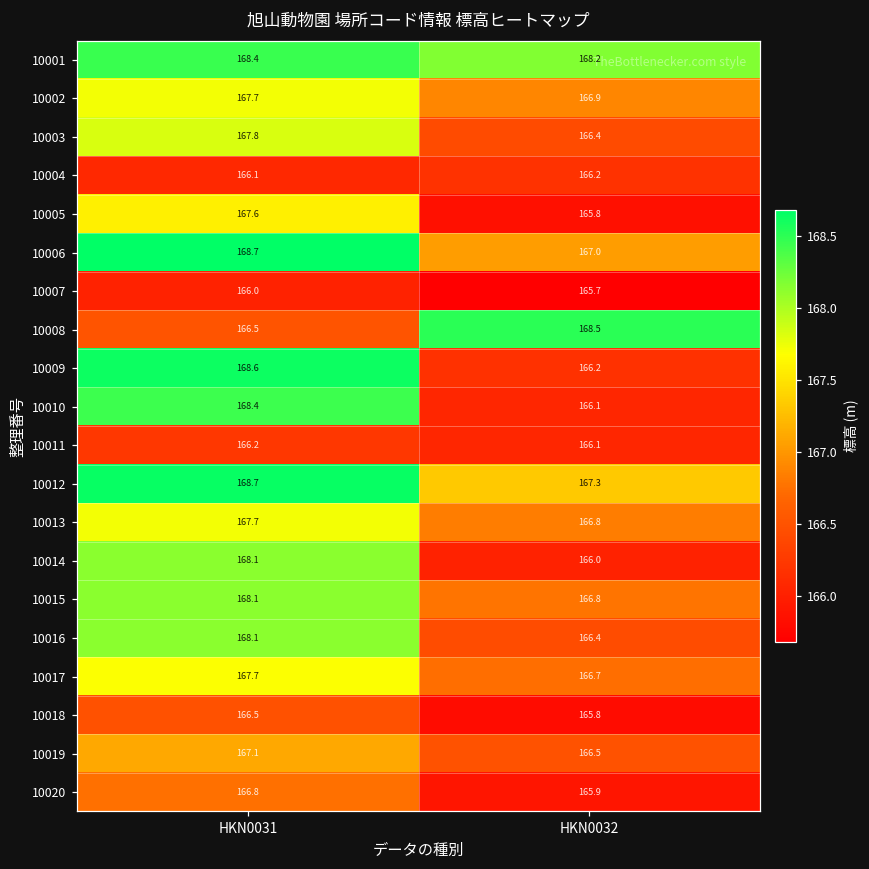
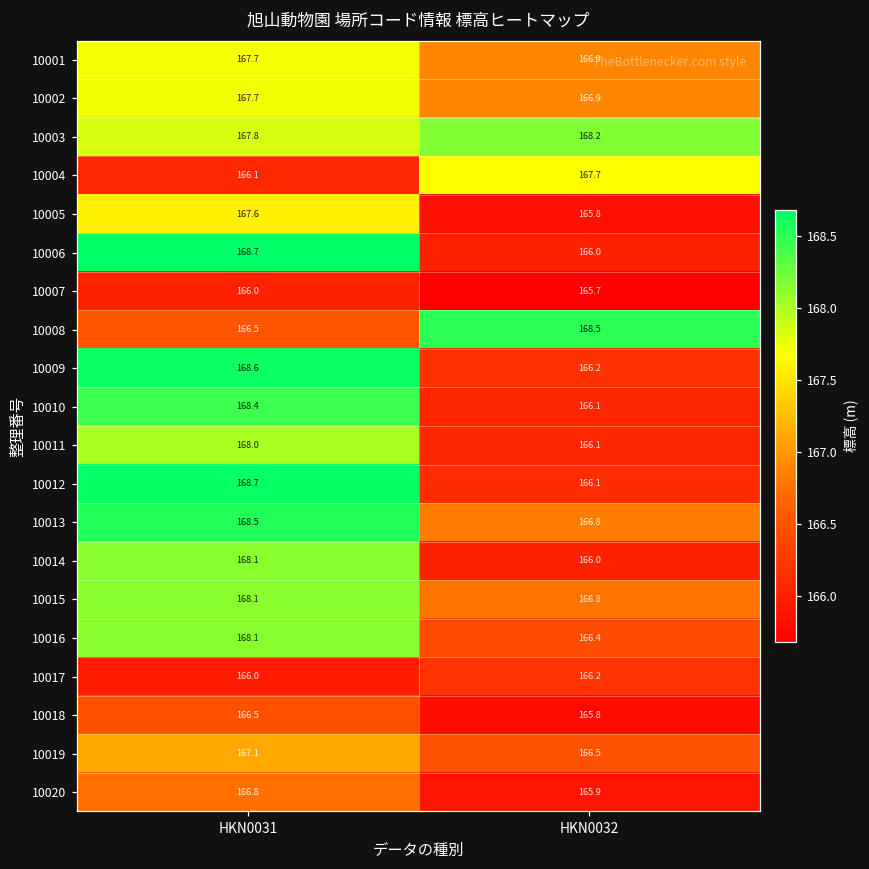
10001, HKN0031: 168.4 -> 167.7
10001, HKN0032: 168.2 -> 166.9
10003, HKN0032: 166.4 -> 168.2
10004, HKN0032: 166.2 -> 167.7
10006, HKN0032: 167.0 -> 166.0
10011, HKN0031: 166.2 -> 168.0
10012, HKN0032: 167.3 -> 166.1
10013, HKN0031: 167.7 -> 168.5
10017, HKN0031: 167.7 -> 166.0
10017, HKN0032: 166.7 -> 166.2
